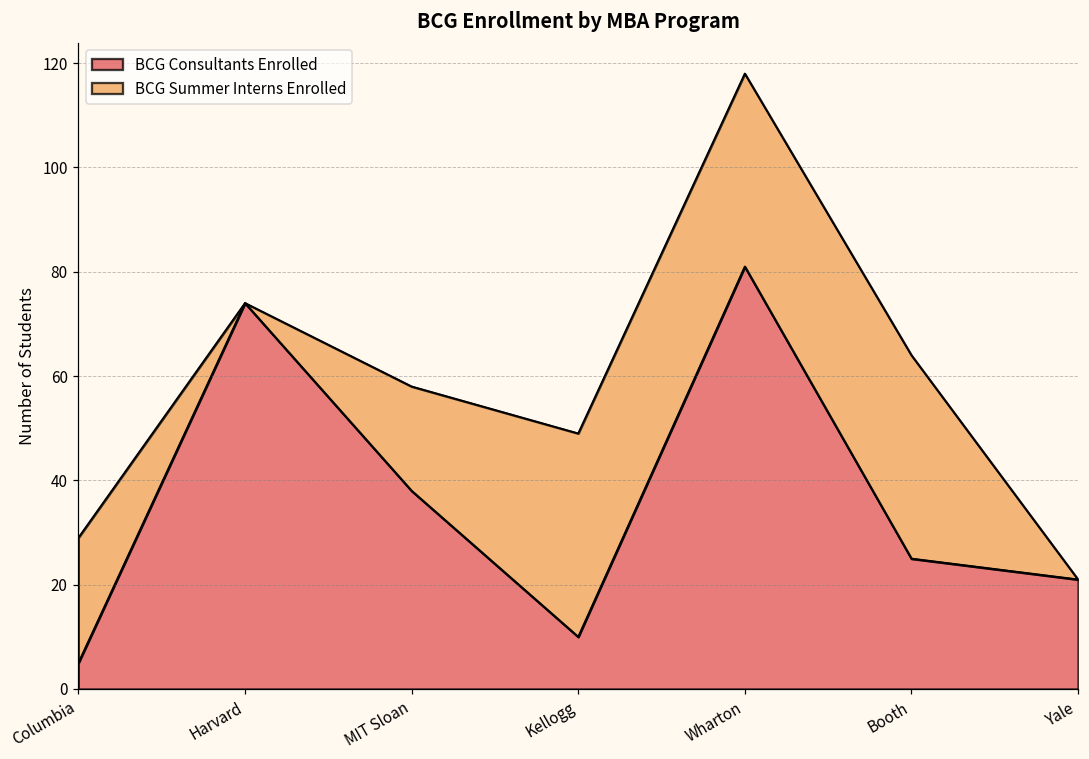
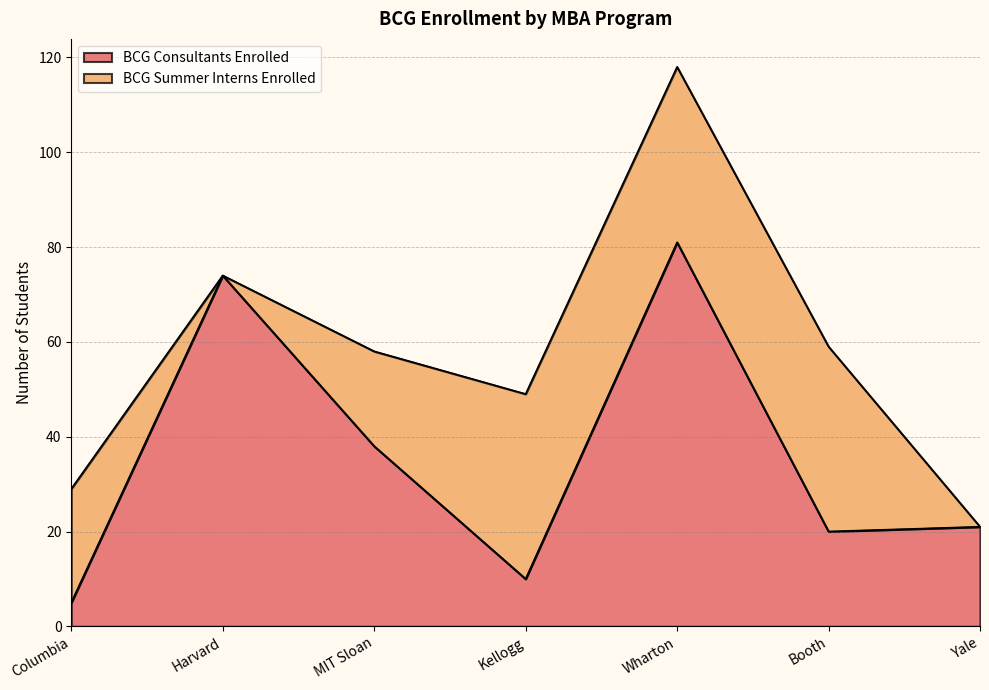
BCG Consultants Enrolled, Booth: 25 -> 20
